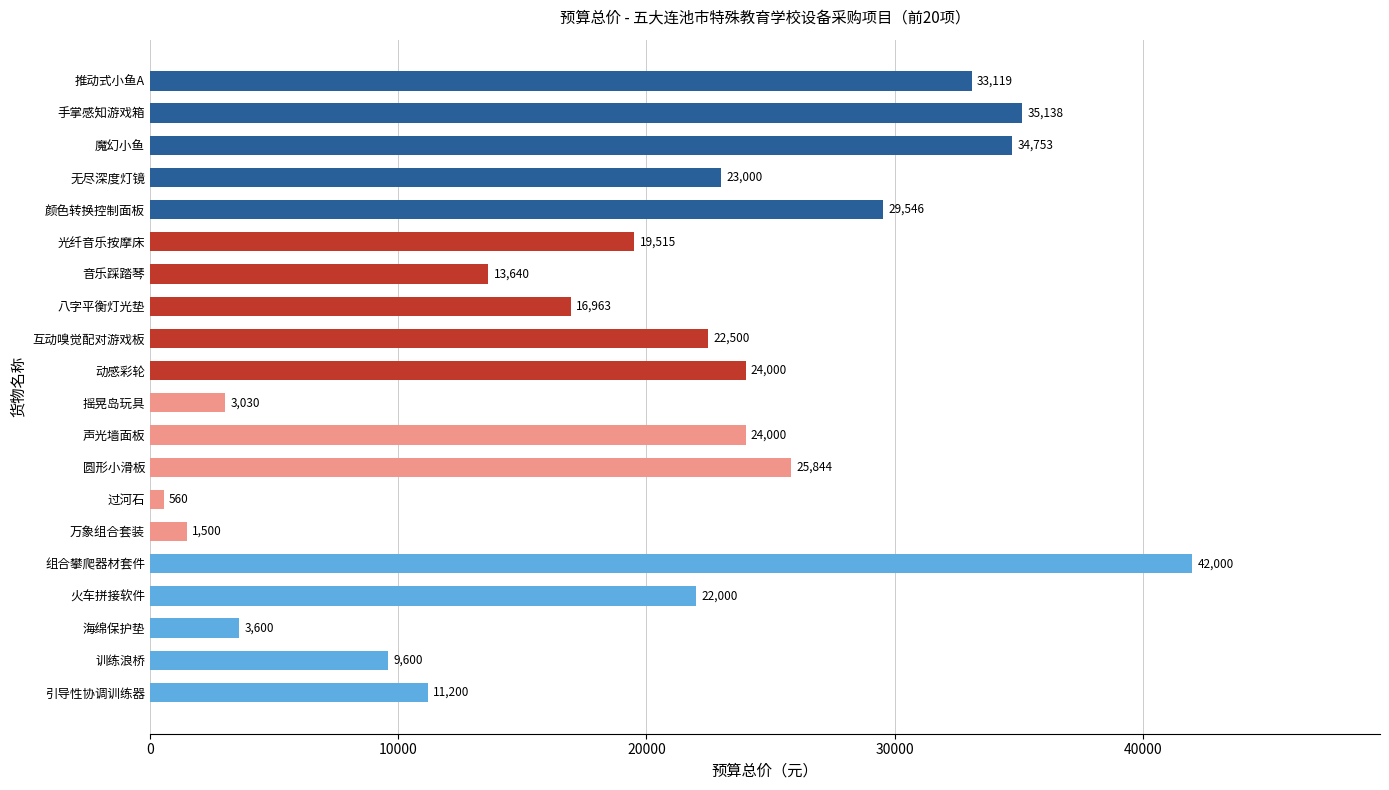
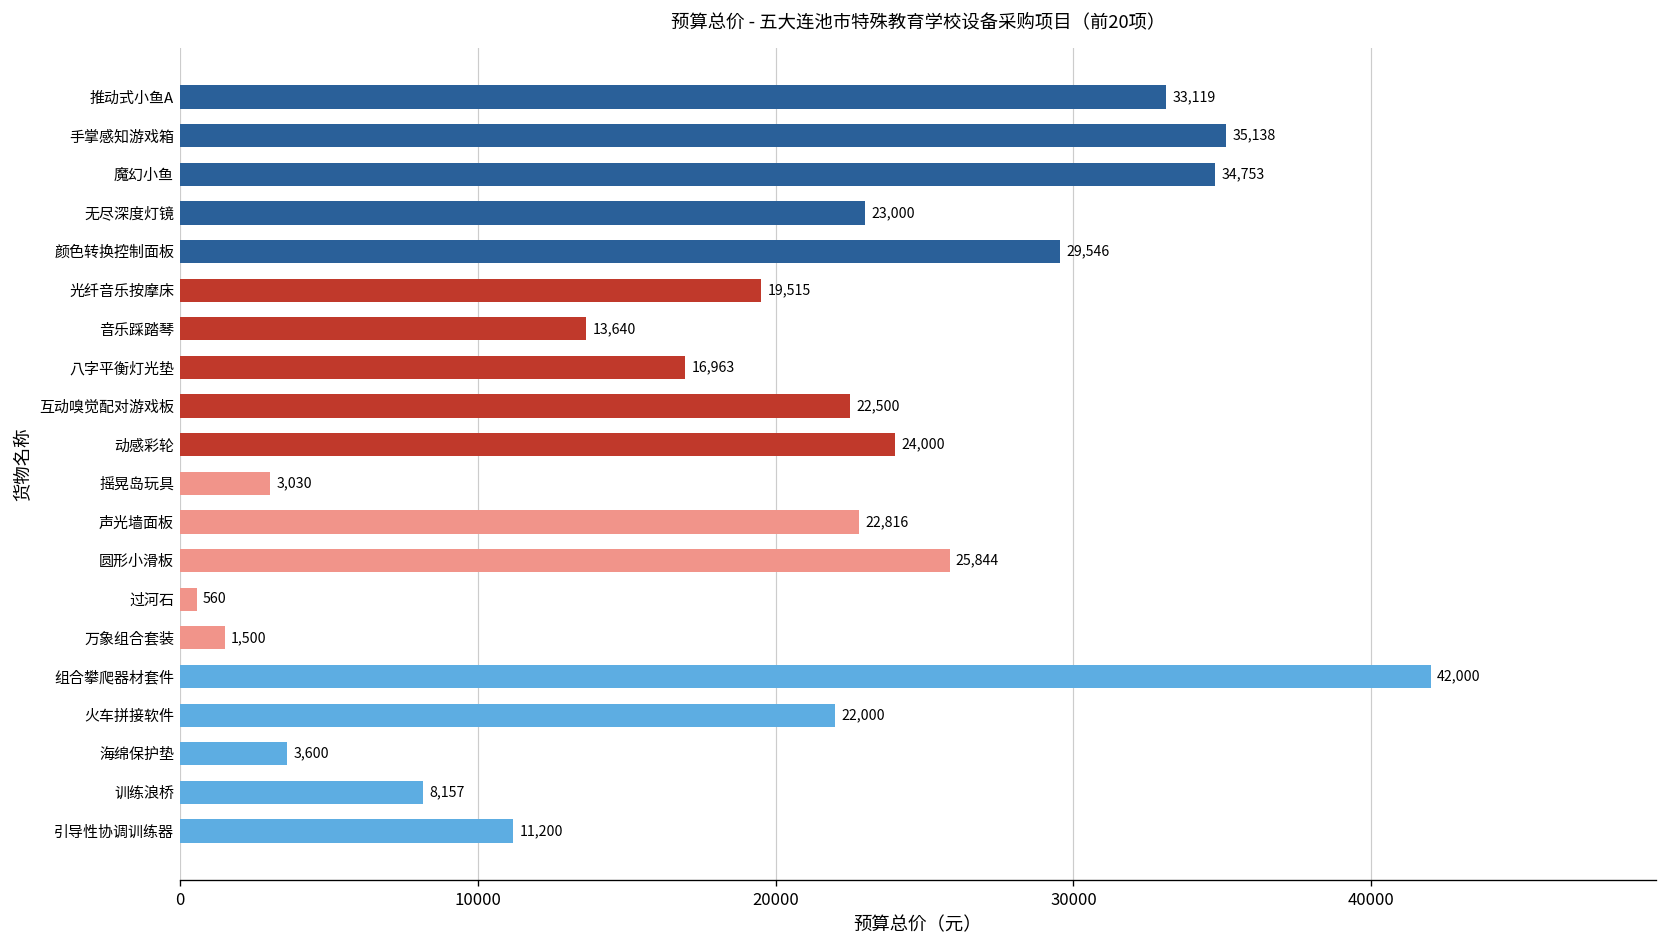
声光墙面板: 24,000 -> 22,816
训练浪桥: 9,600 -> 8,157
